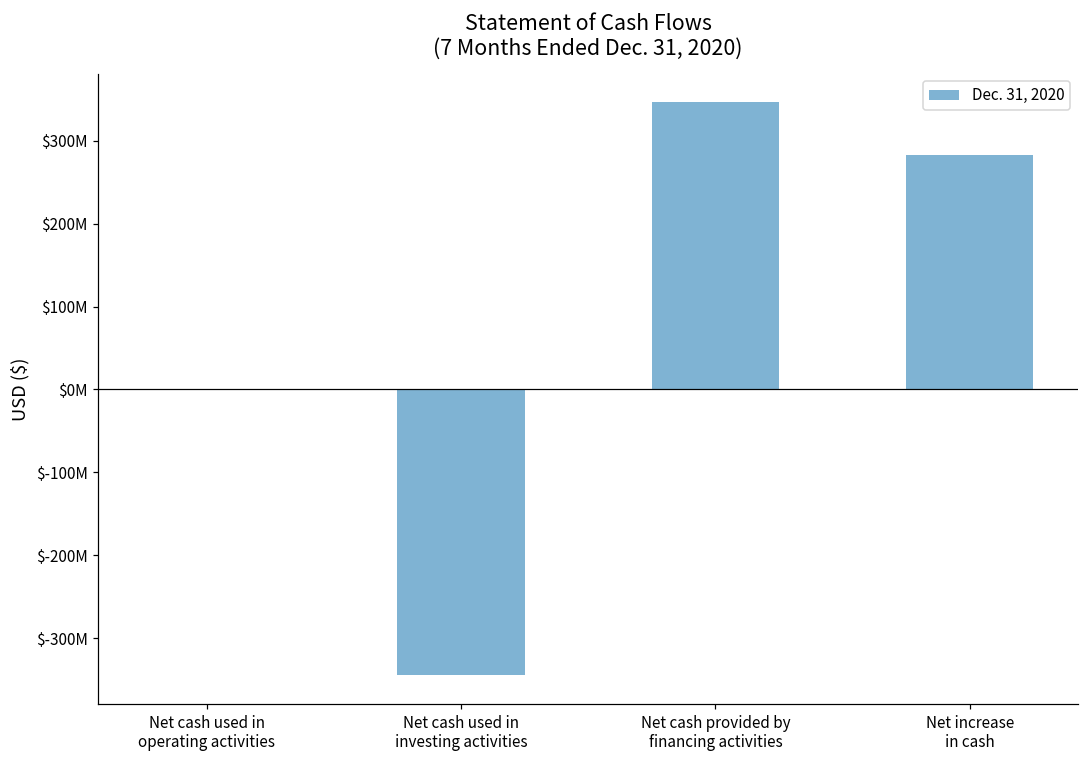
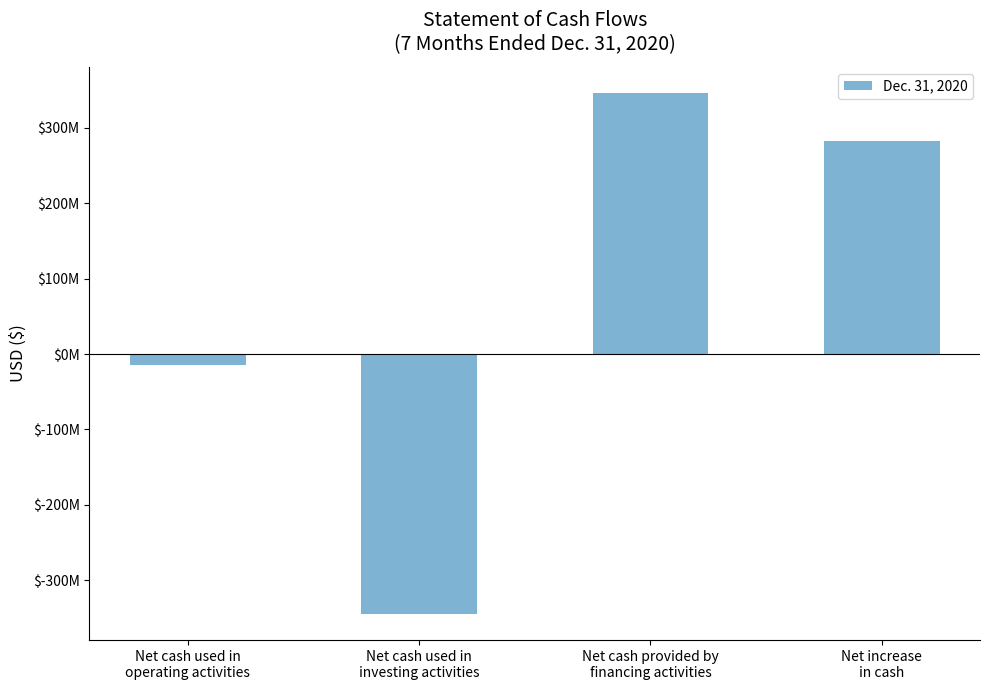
Net cash used in operating activities: $0 -> $-10000000
